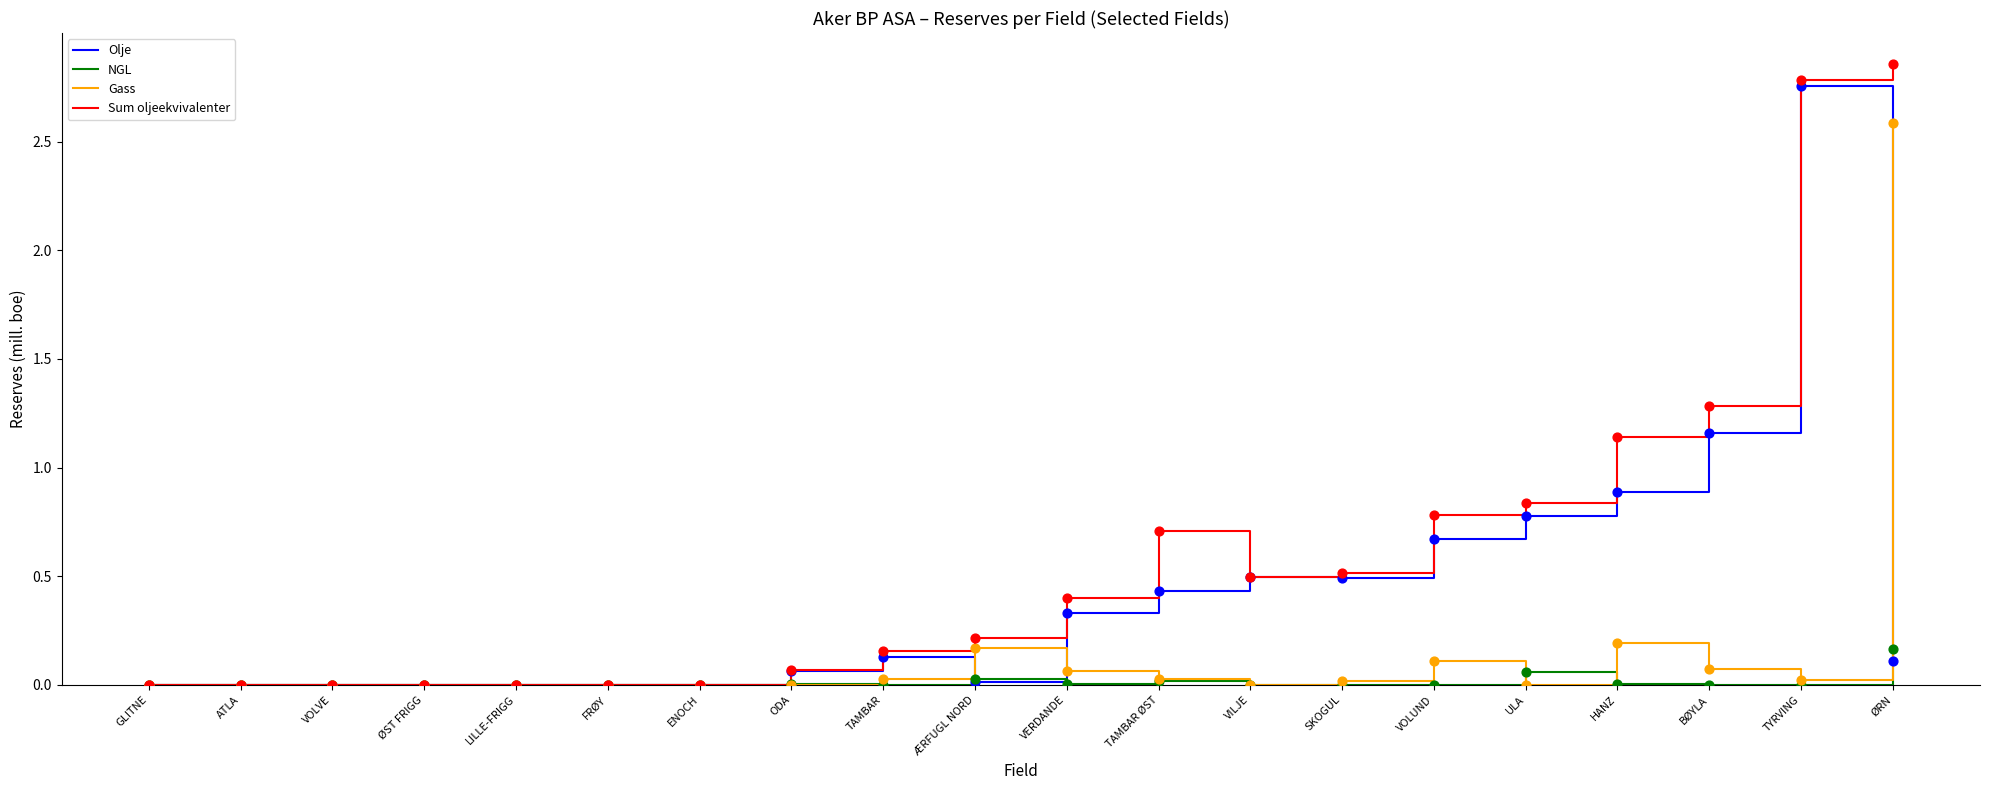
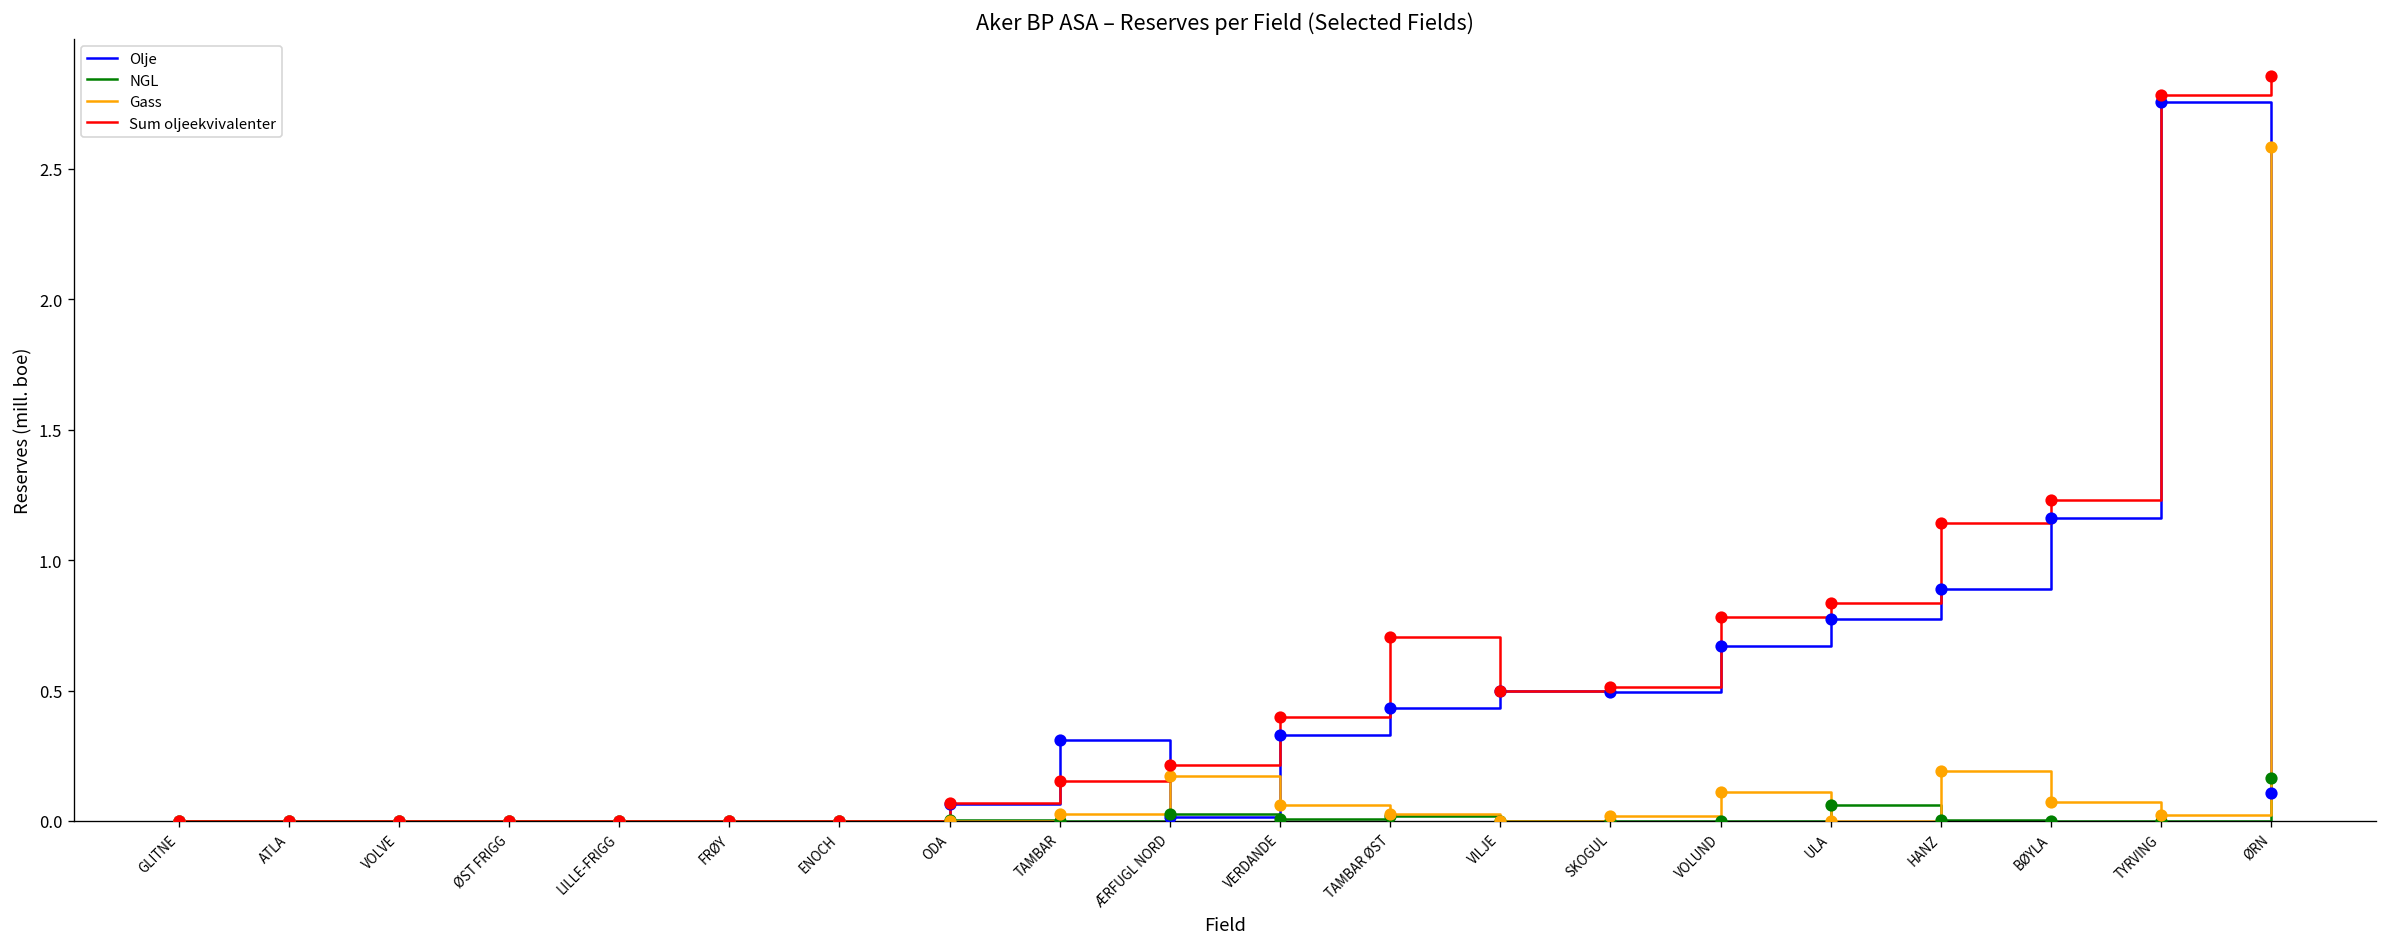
Olje, TAMBAR: 0.13 -> 0.31
Sum oljeekvivalenter, BØYLA: 1.28 -> 1.23
